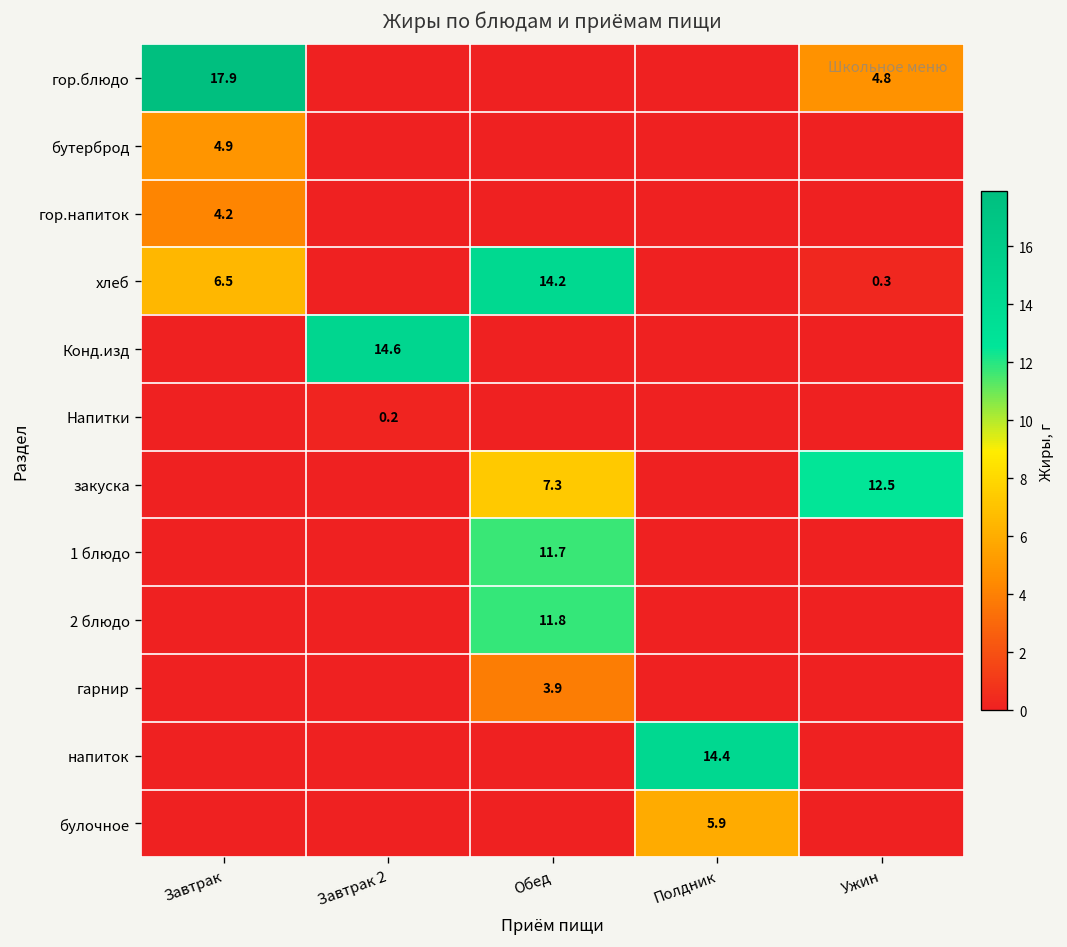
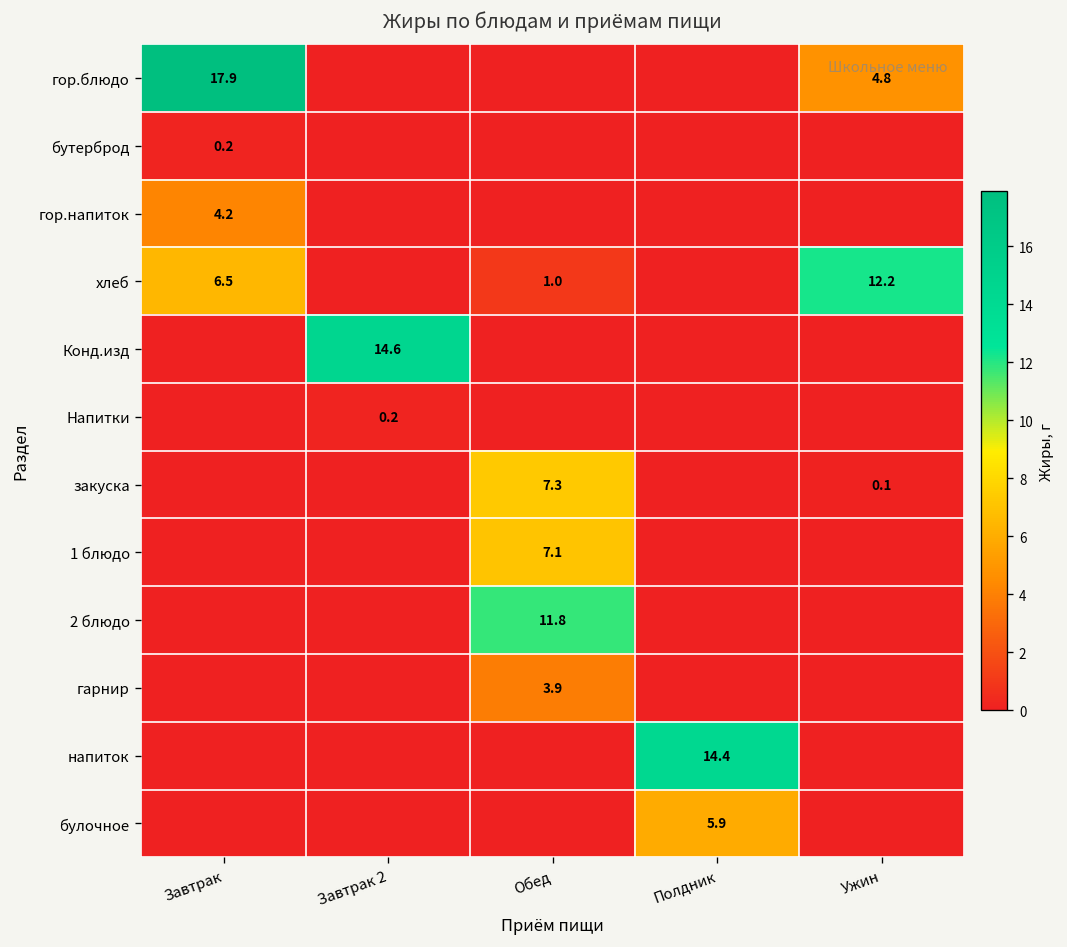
бутерброд, Завтрак: 4.9 -> 0.2
хлеб, Обед: 14.2 -> 1.0
хлеб, Ужин: 0.3 -> 12.2
закуска, Ужин: 12.5 -> 0.1
1 блюдо, Обед: 11.7 -> 7.1
